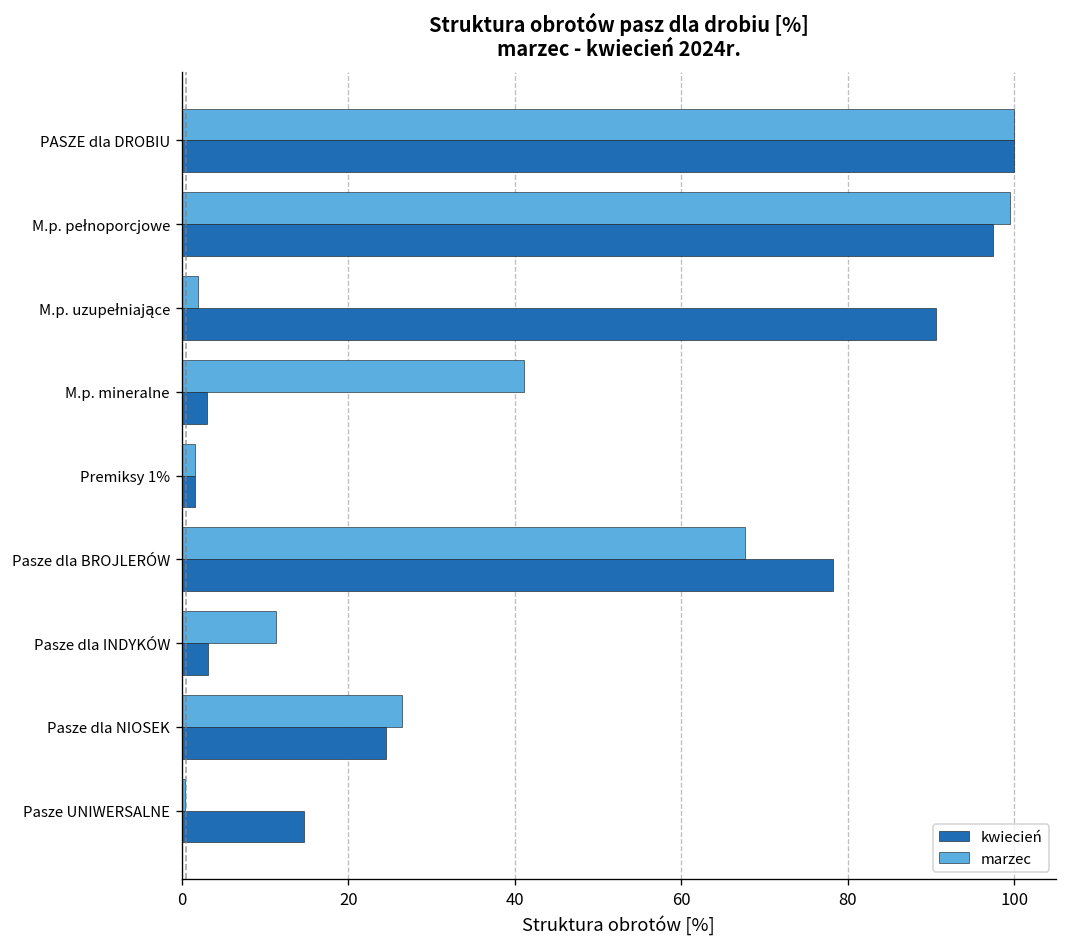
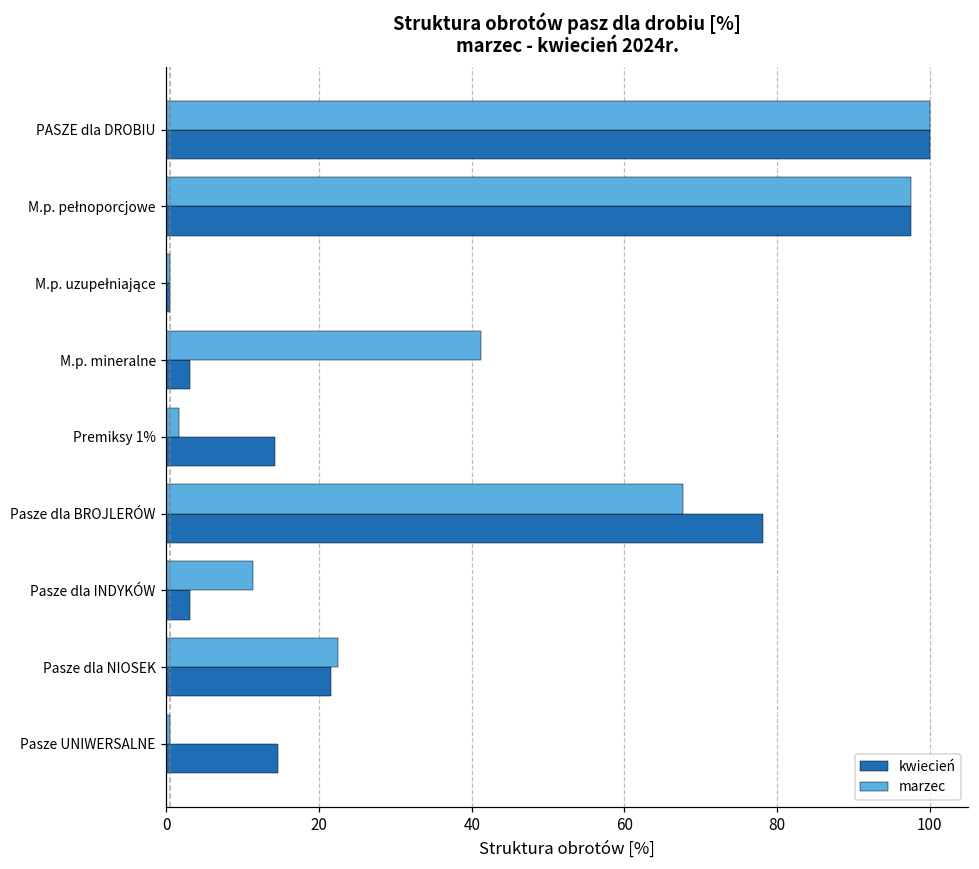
marzec, M.p. pełnoporcjowe: 99 -> 98
marzec, M.p. uzupełniające: 2 -> 0
kwiecień, M.p. uzupełniające: 91 -> 1
kwiecień, Premiksy 1%: 2 -> 14
marzec, Pasze dla NIOSEK: 26 -> 22
kwiecień, Pasze dla NIOSEK: 25 -> 22
